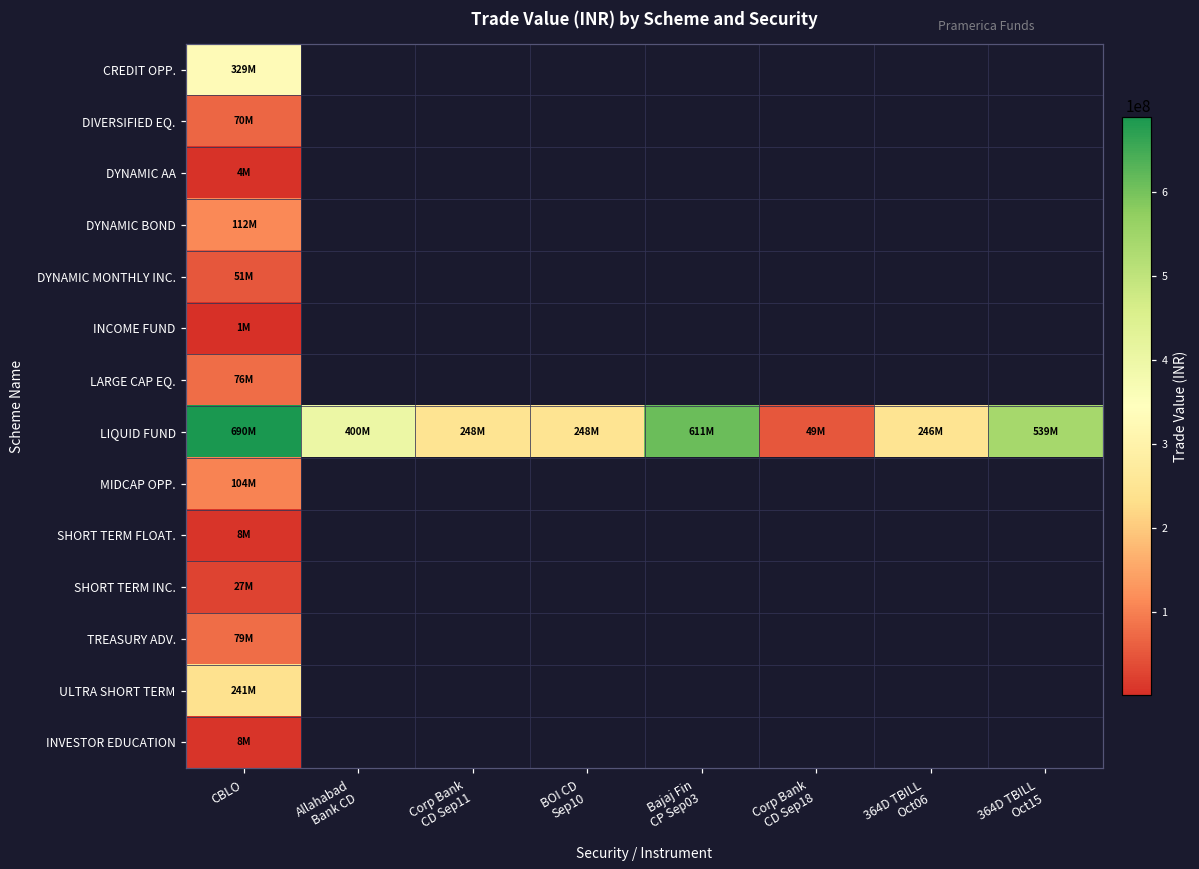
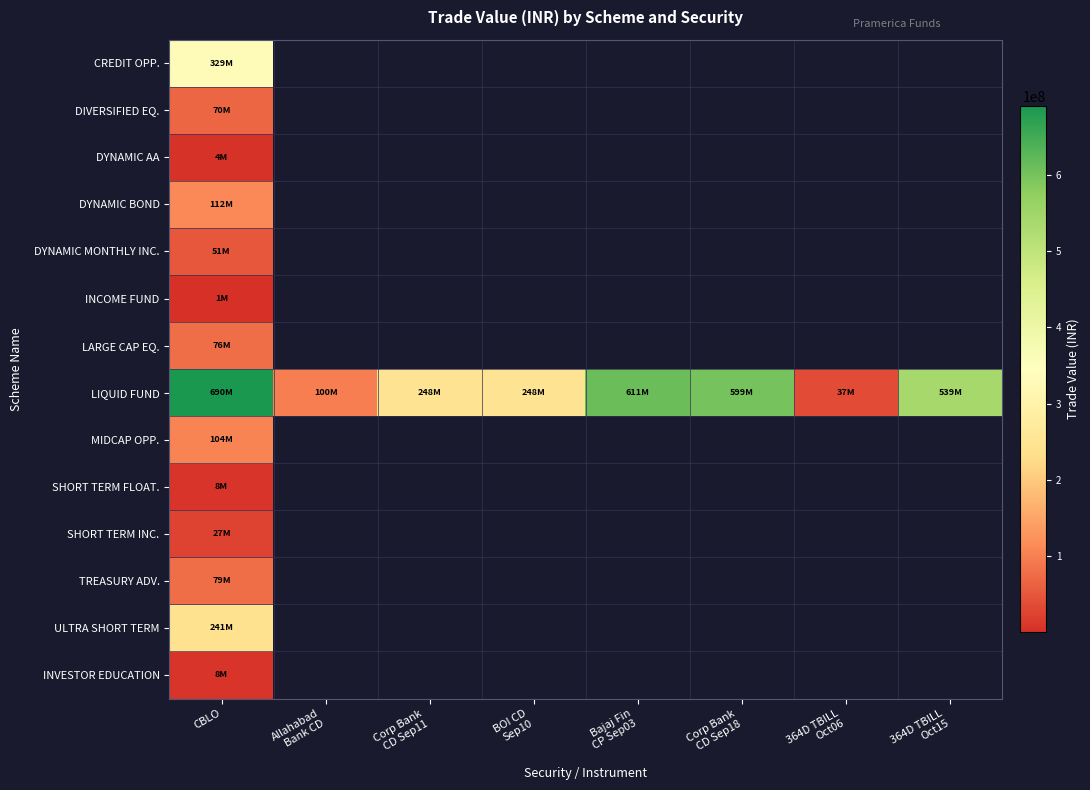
LIQUID FUND, Allahabad Bank CD: 400M -> 100M
LIQUID FUND, Corp Bank CD Sep18: 49M -> 599M
LIQUID FUND, 364D TBILL Oct06: 246M -> 37M
